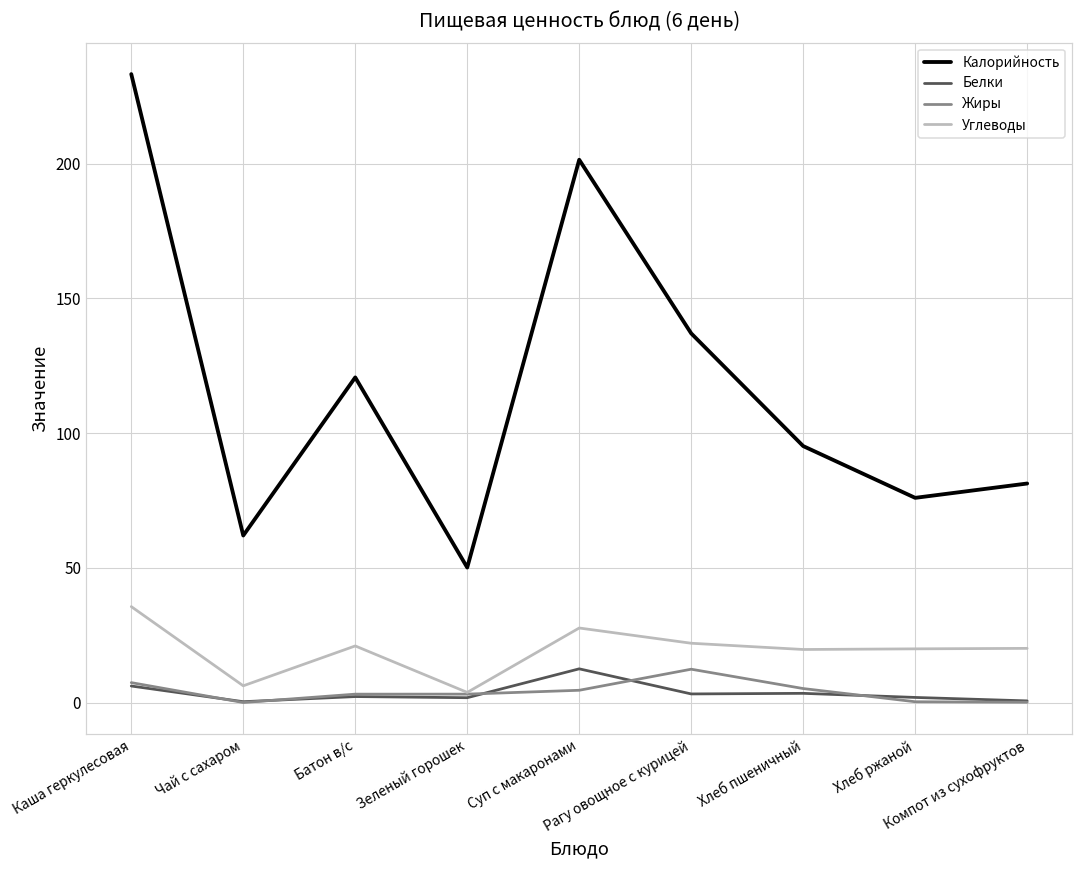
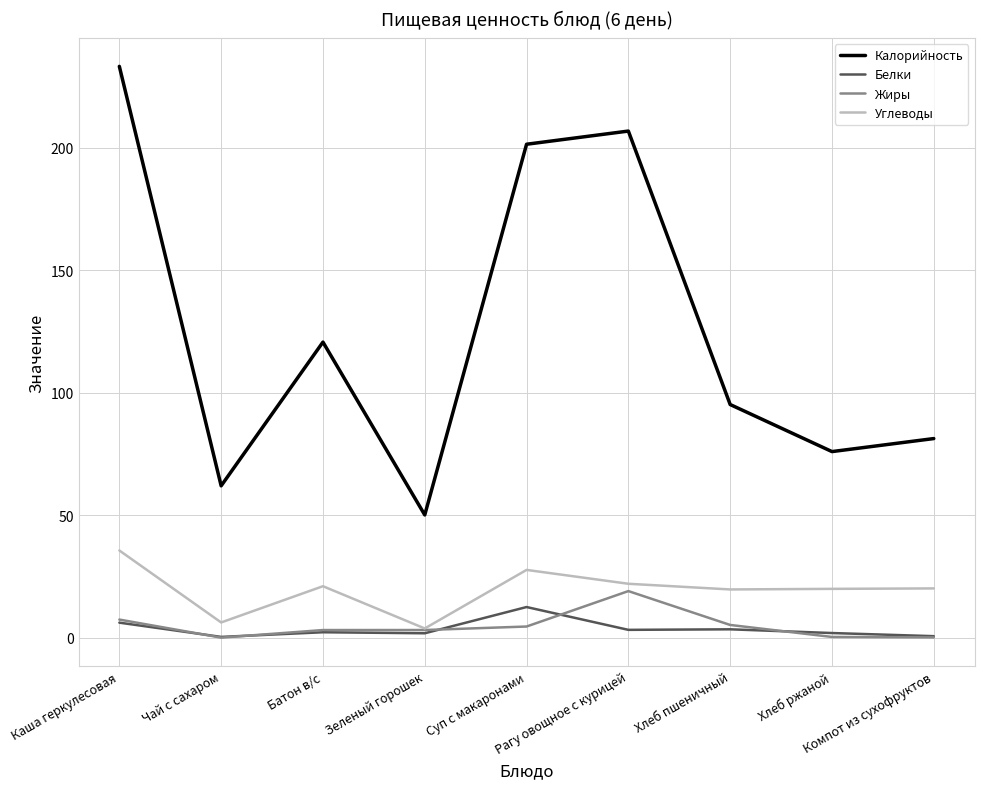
Калорийность, Рагу овощное с курицей: 137 -> 207
Жиры, Рагу овощное с курицей: 12 -> 19
